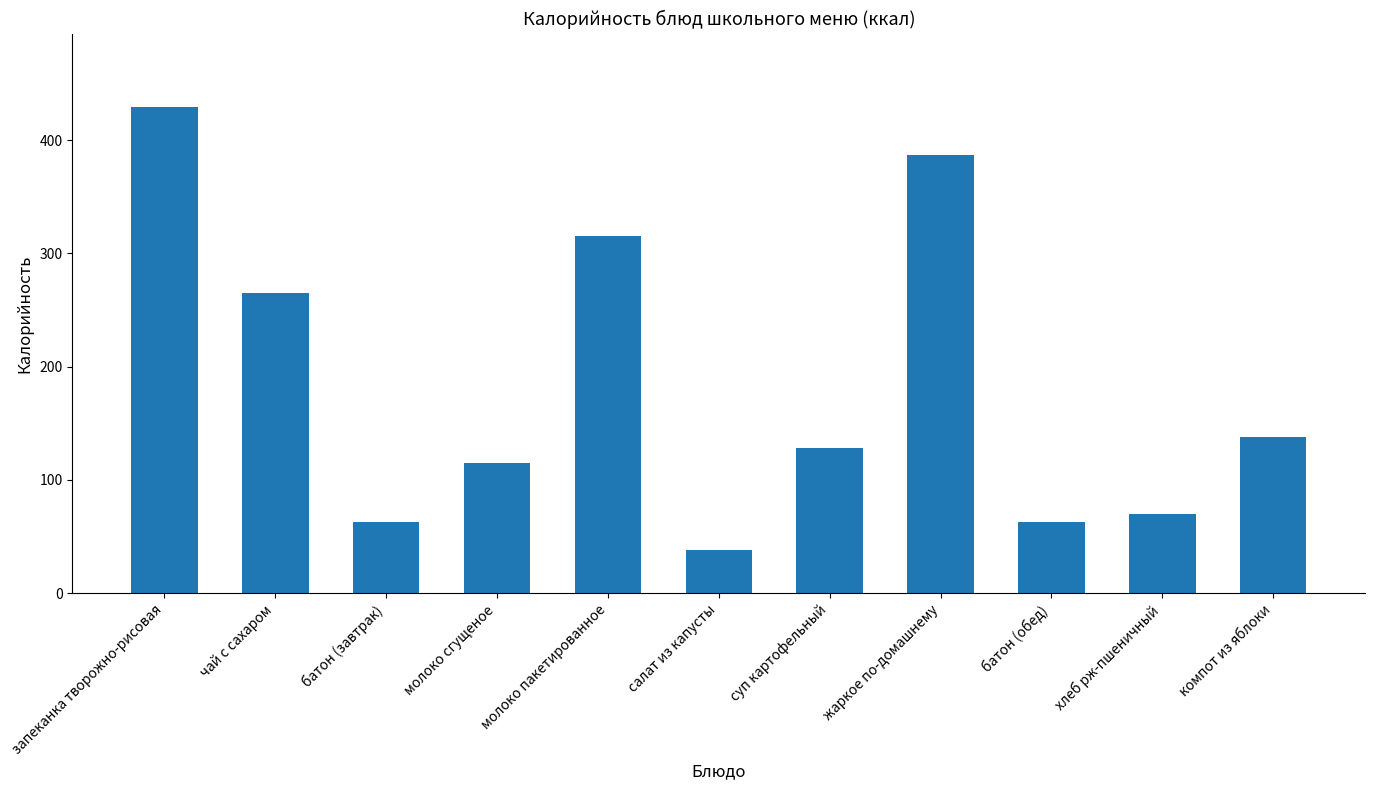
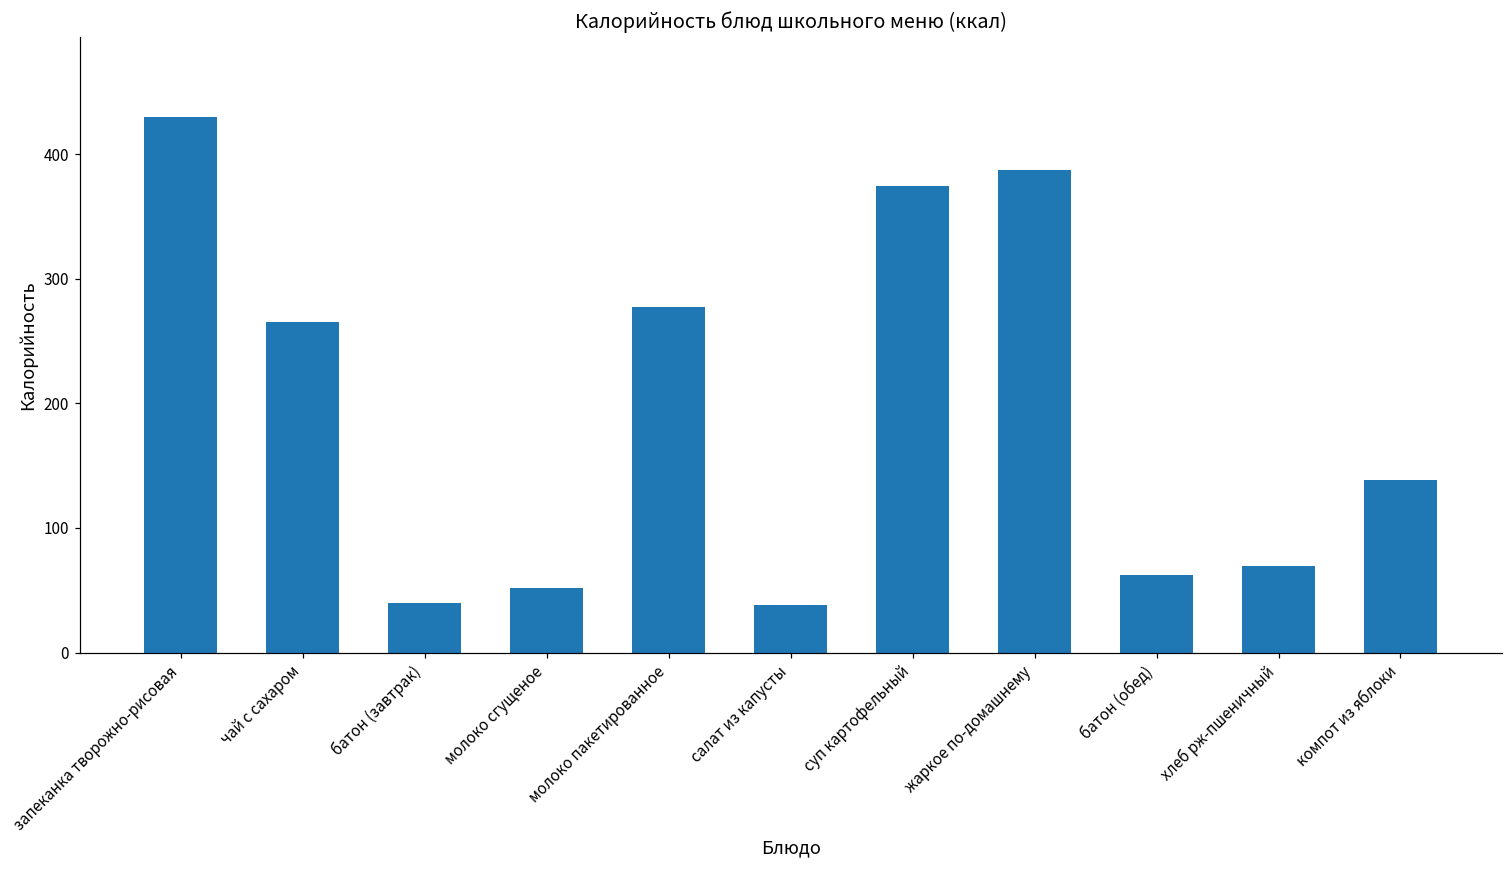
батон (завтрак): 63 -> 40
молоко сгущеное: 115 -> 52
молоко пакетированное: 315 -> 277
суп картофельный: 128 -> 375
